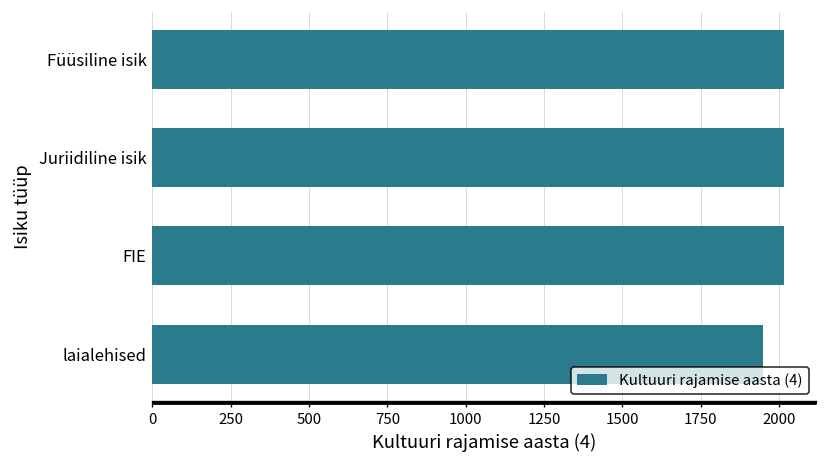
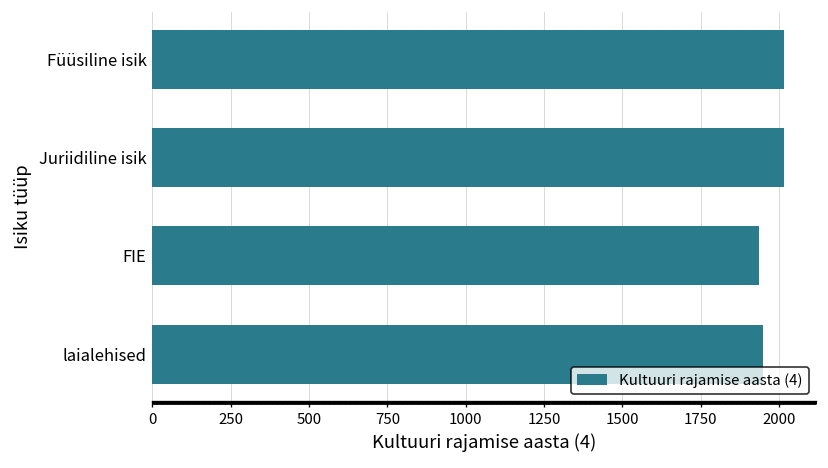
FIE: 2020 -> 1940
